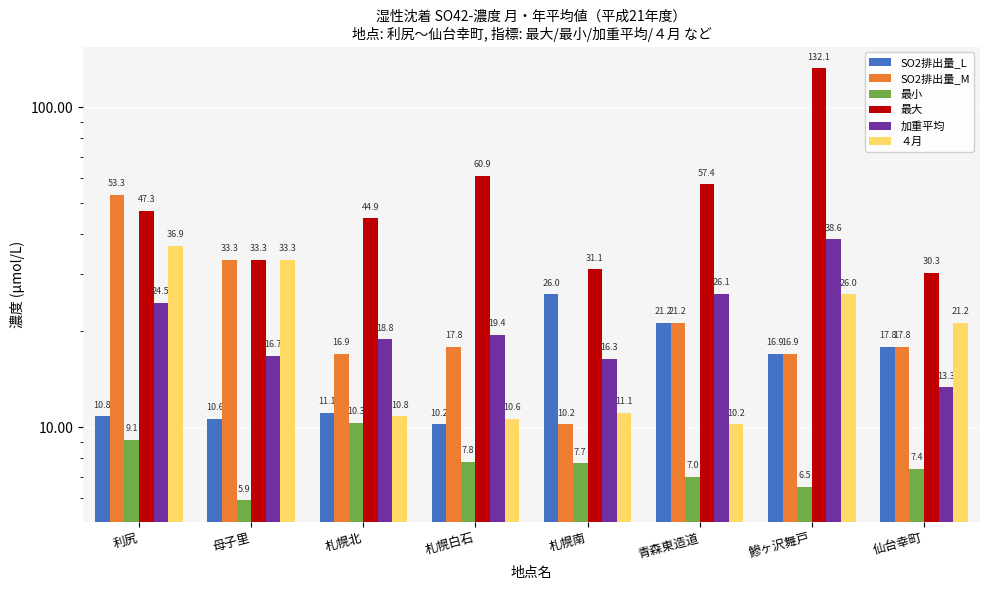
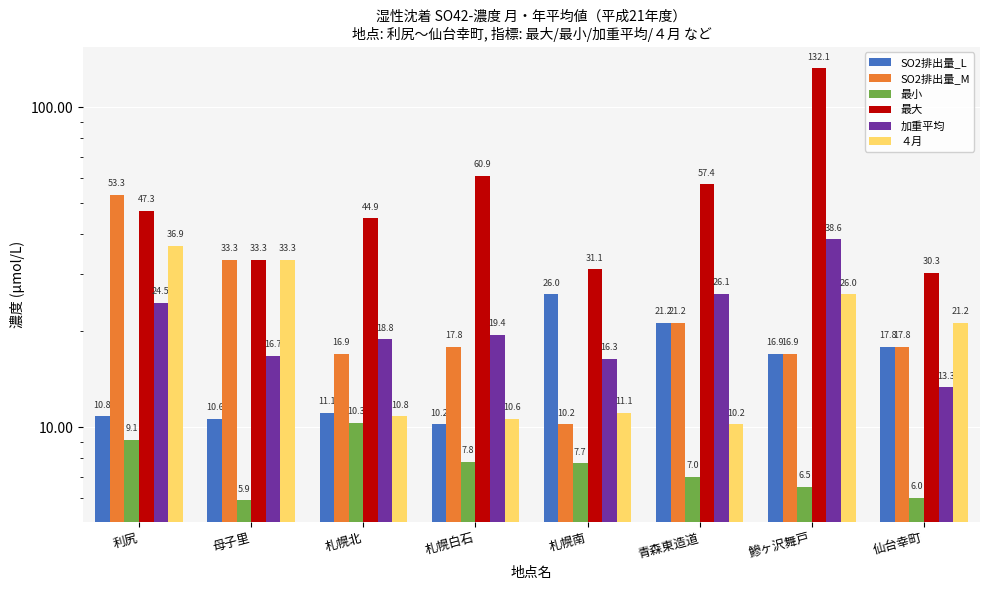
最小, 仙台幸町: 7.4 -> 6.0
